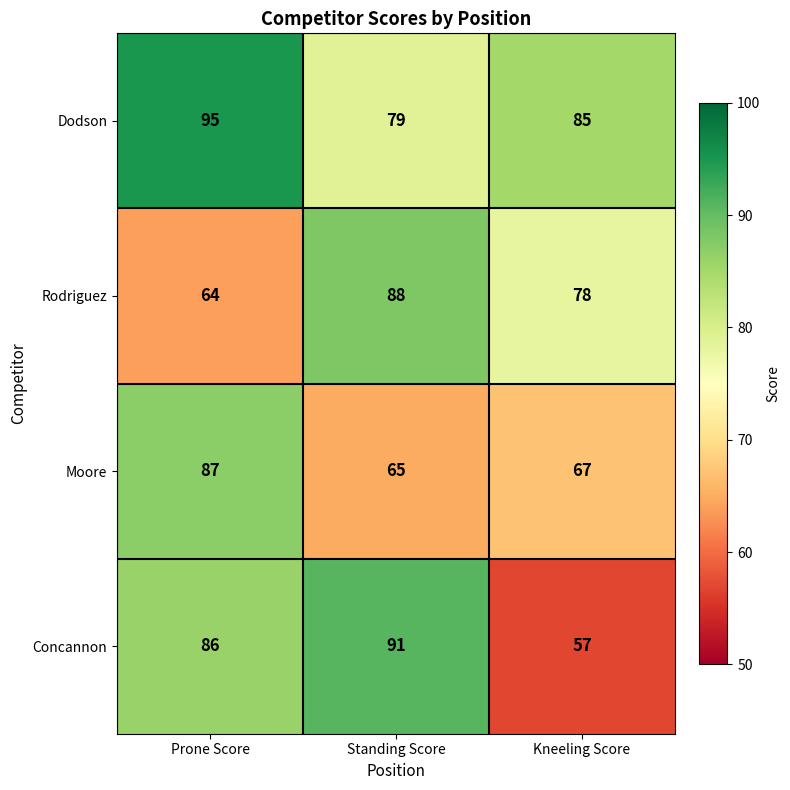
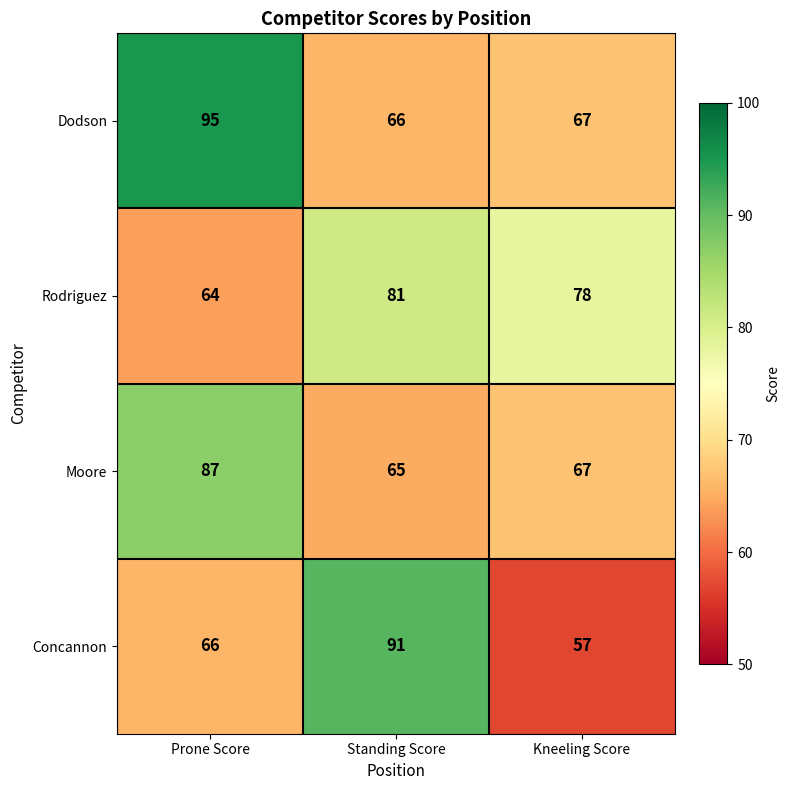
Dodson, Standing Score: 79 -> 66
Dodson, Kneeling Score: 85 -> 67
Rodriguez, Standing Score: 88 -> 81
Concannon, Prone Score: 86 -> 66
